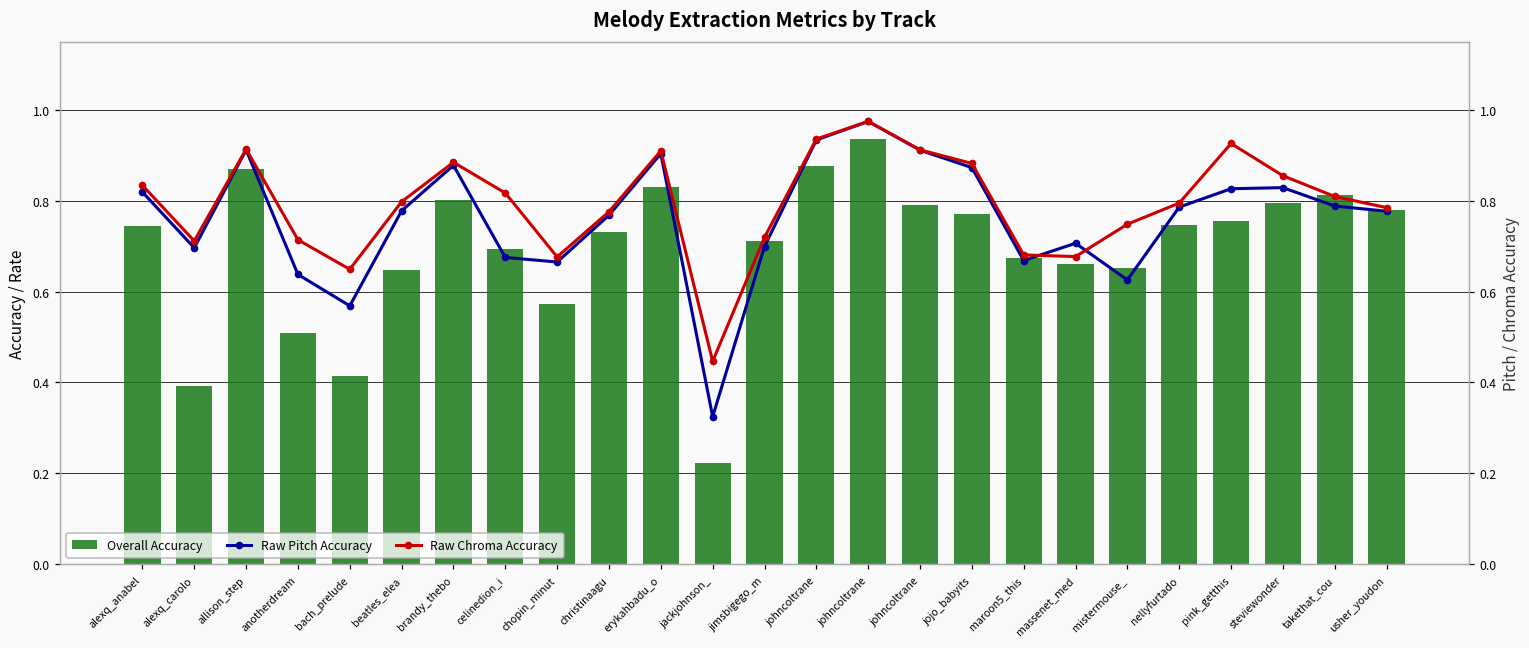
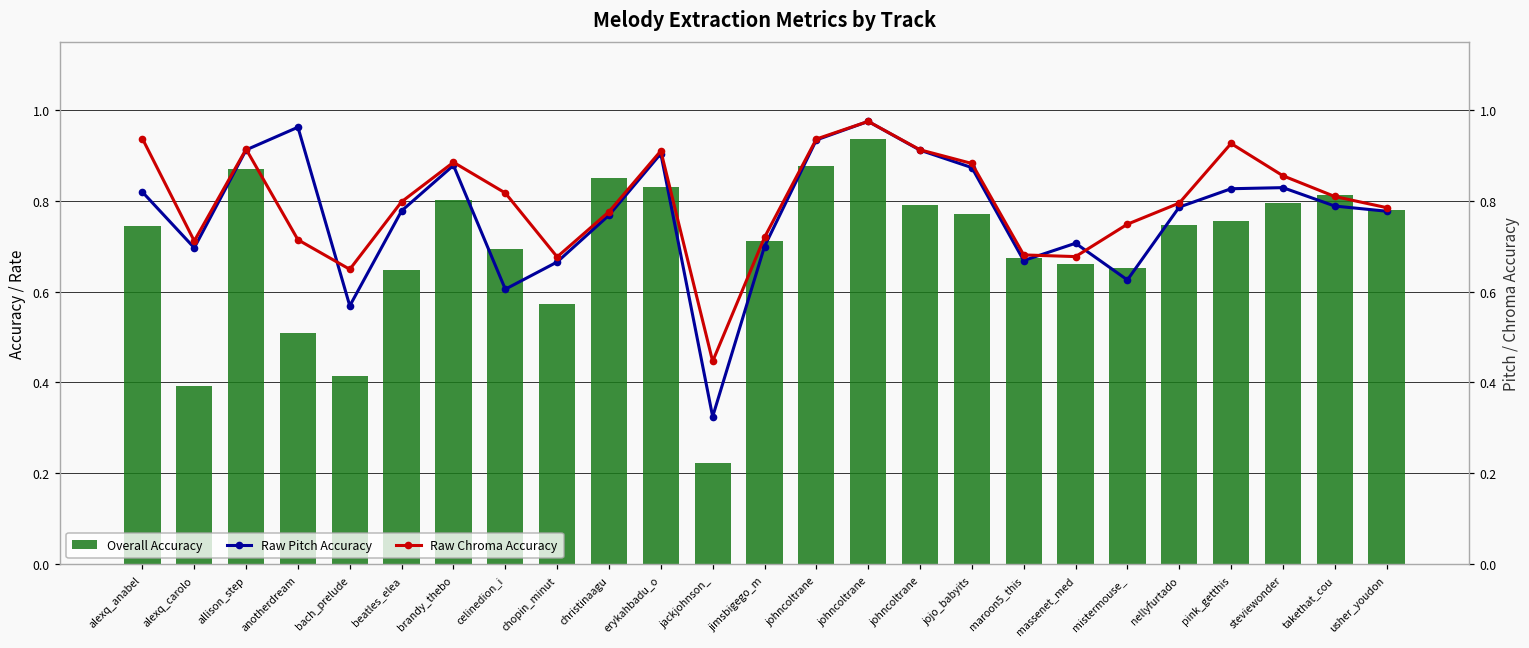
Overall Accuracy, christinaagu: 0.73 -> 0.85
Raw Chroma Accuracy, alexq_anabel: 0.83 -> 0.94
Raw Pitch Accuracy, anotherdream: 0.64 -> 0.96
Raw Pitch Accuracy, celinedion_i: 0.68 -> 0.61
